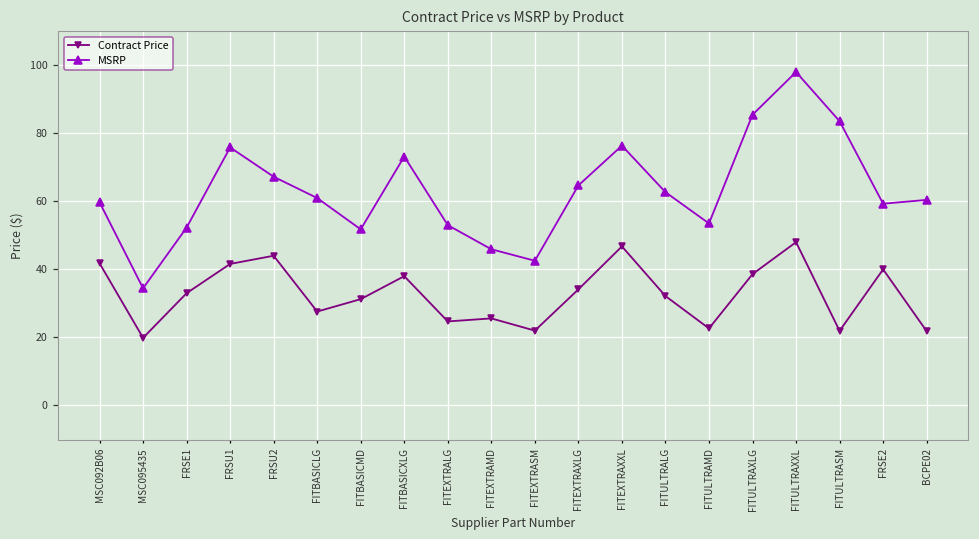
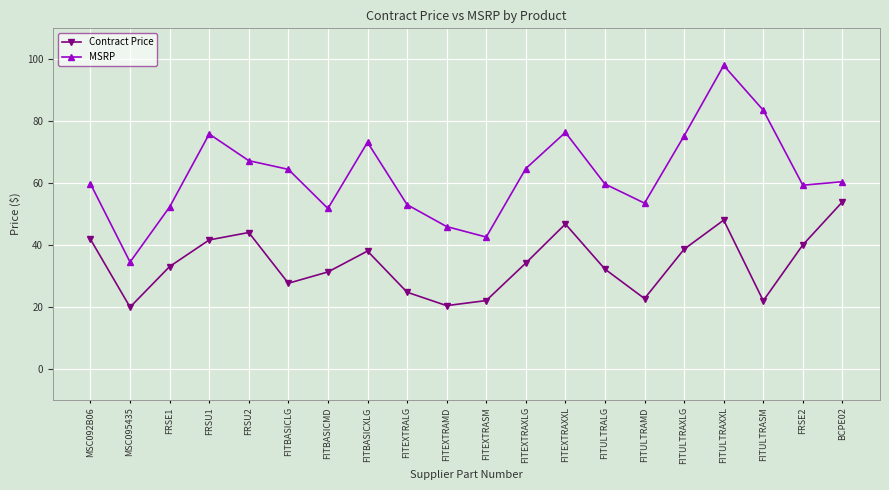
MSRP, FITBASICLG: 61 -> 64
Contract Price, FITEXTRAMD: 26 -> 20
MSRP, FITULTRALG: 63 -> 60
MSRP, FITULTRAXLG: 85 -> 75
Contract Price, BCPE02: 22 -> 54
